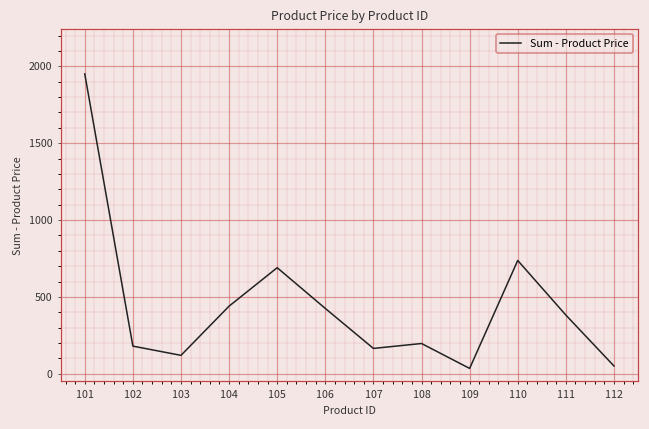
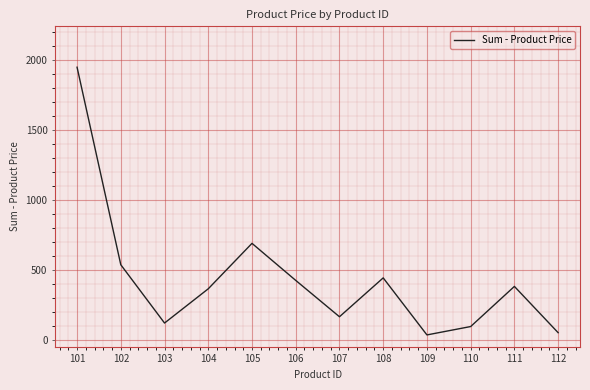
102: 180 -> 540
104: 440 -> 370
108: 200 -> 440
110: 740 -> 100
